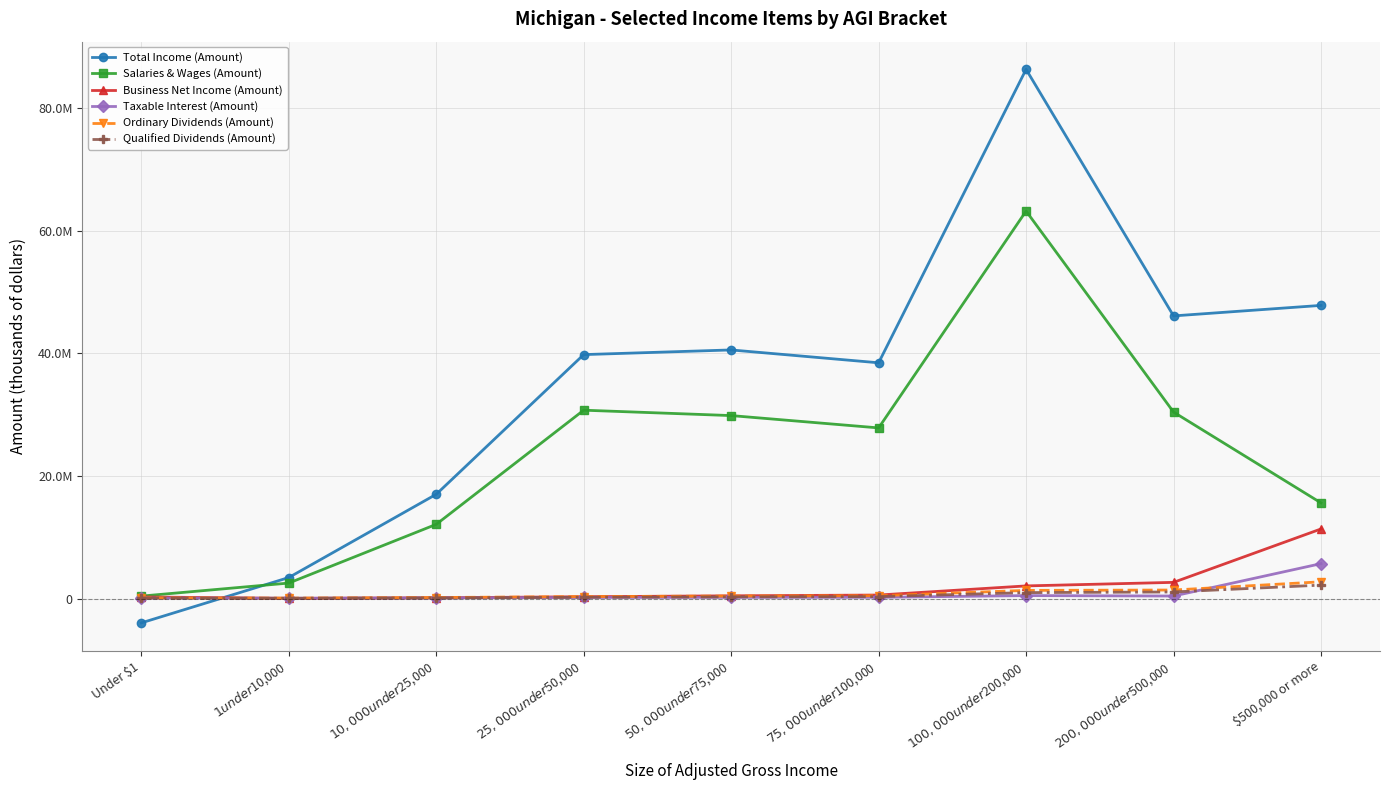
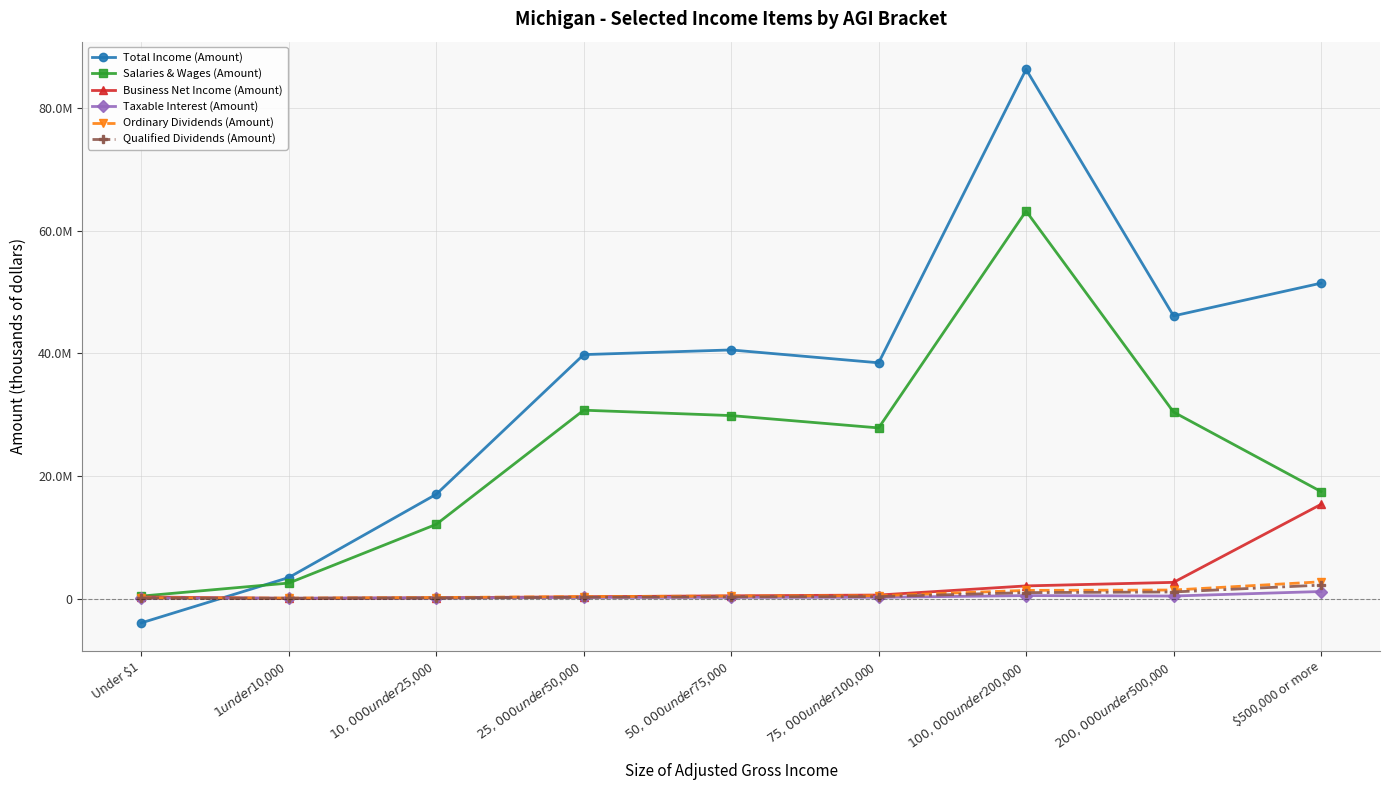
Total Income (Amount), $500,000 or more: 48000000 -> 51000000
Salaries & Wages (Amount), $500,000 or more: 16000000 -> 17000000
Business Net Income (Amount), $500,000 or more: 11000000 -> 15000000
Taxable Interest (Amount), $500,000 or more: 6000000 -> 1000000
